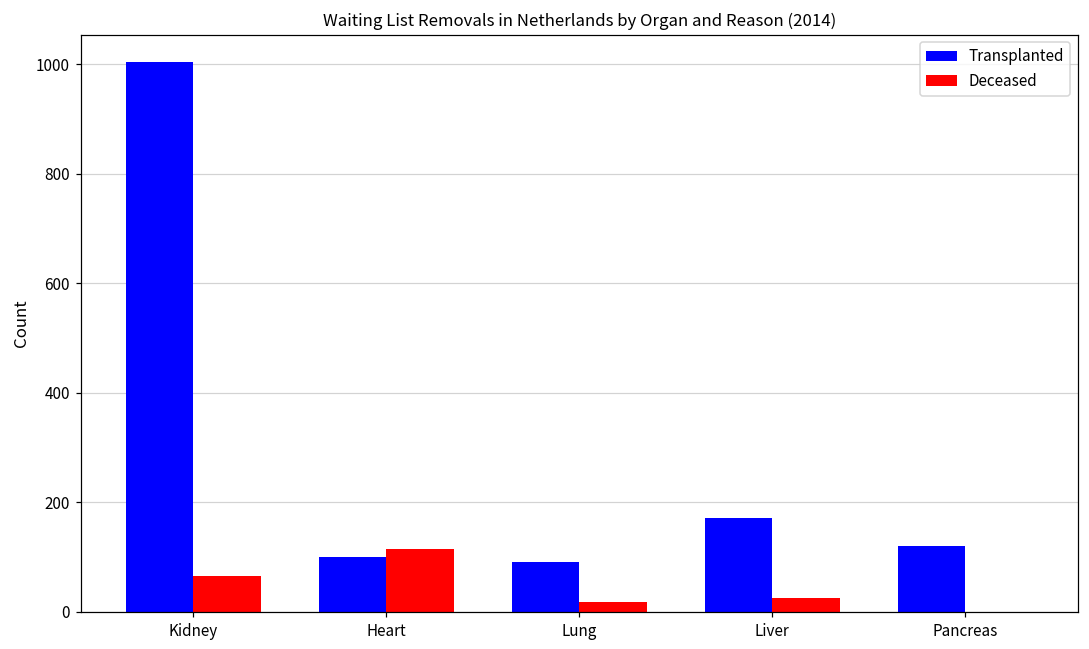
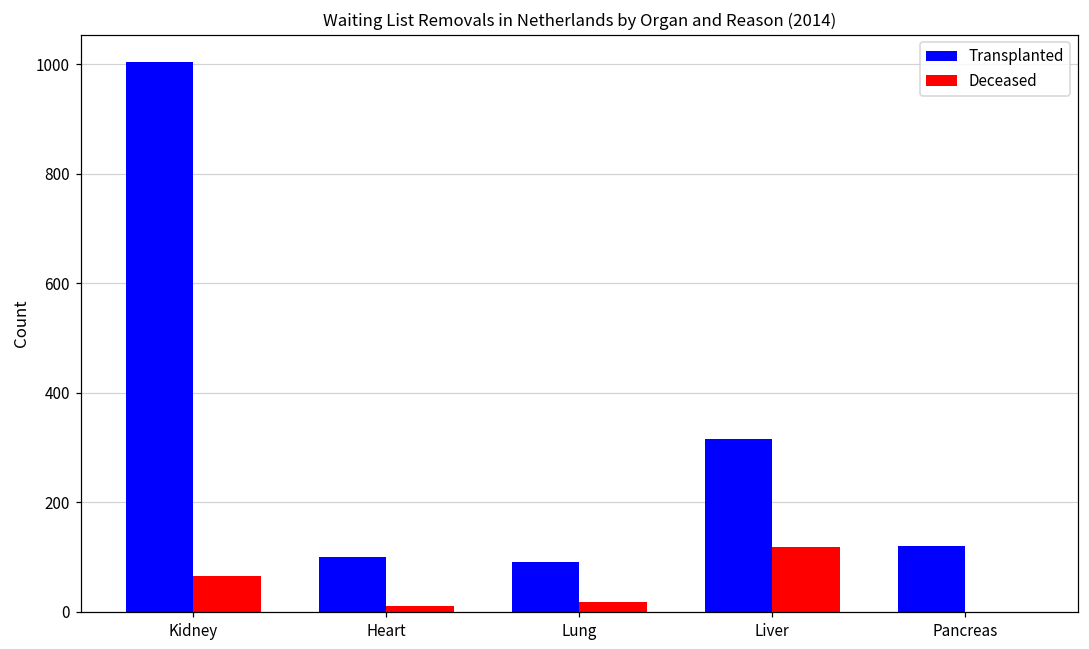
Deceased, Heart: 120 -> 10
Transplanted, Liver: 170 -> 320
Deceased, Liver: 30 -> 120
